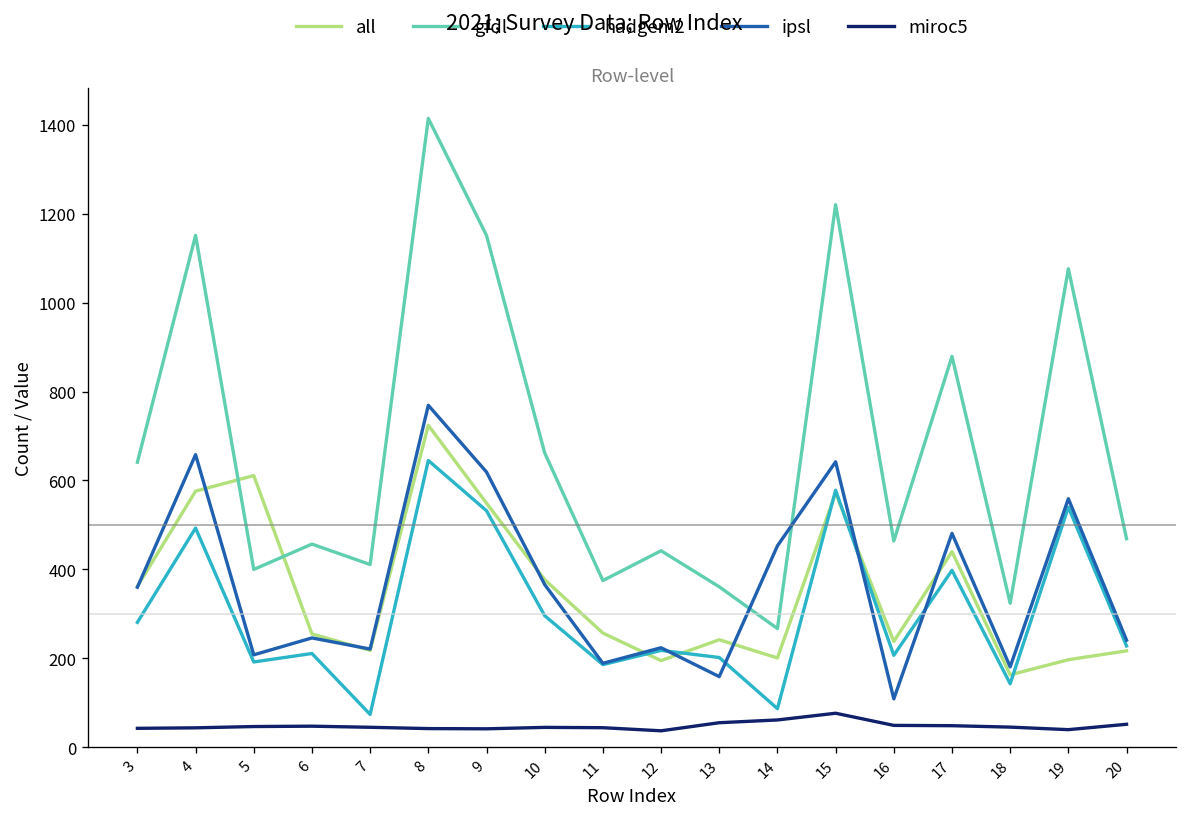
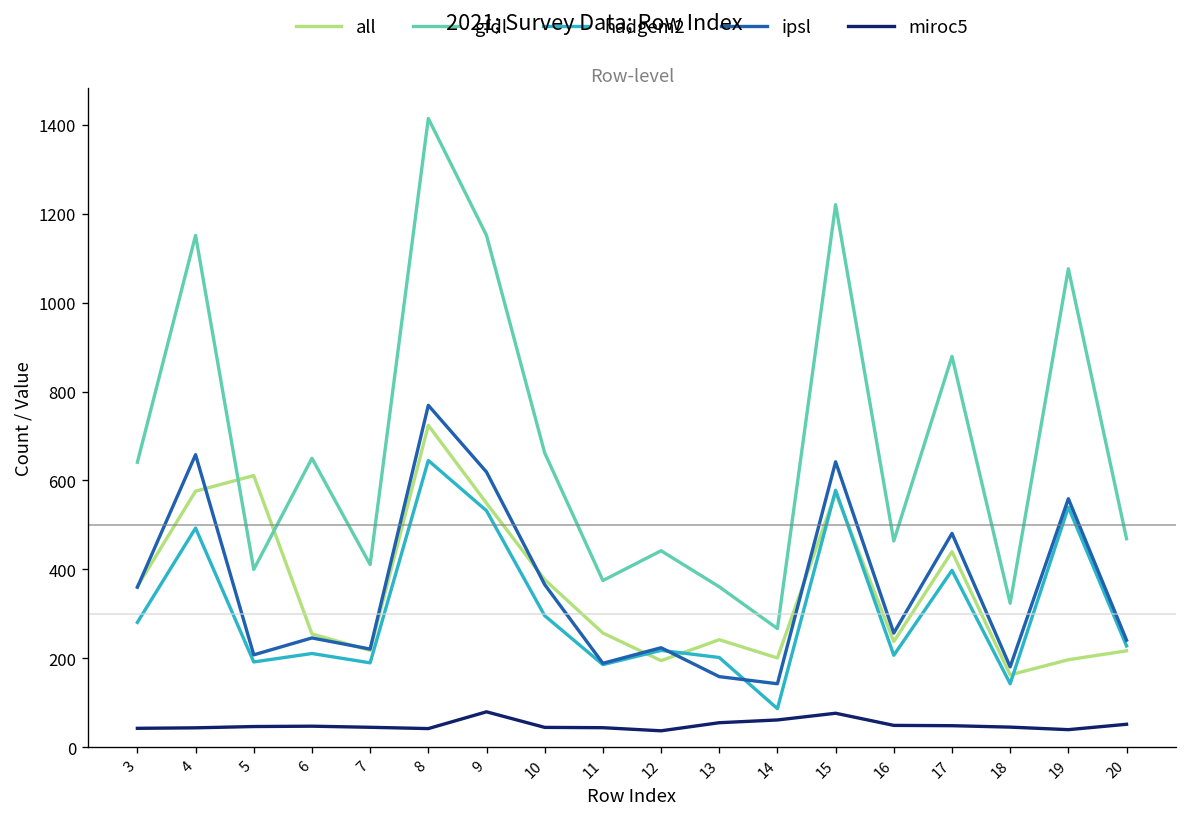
gfdl, 6: 460 -> 650
hadgem2, 7: 70 -> 190
miroc5, 9: 40 -> 80
ipsl, 14: 450 -> 140
ipsl, 16: 110 -> 260
